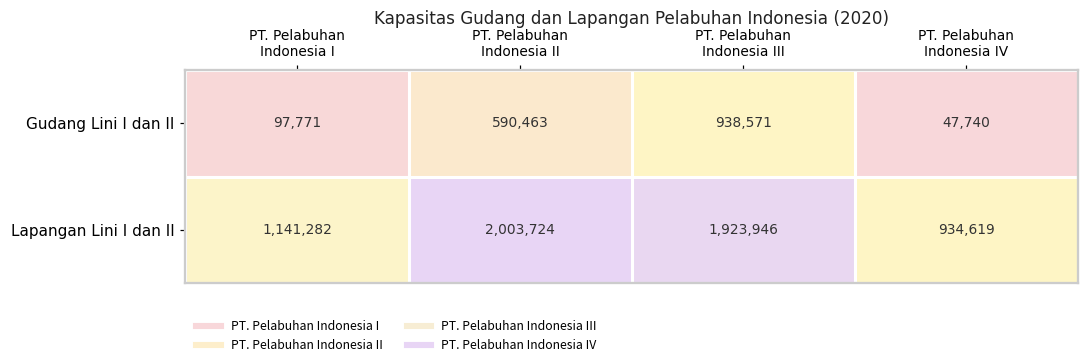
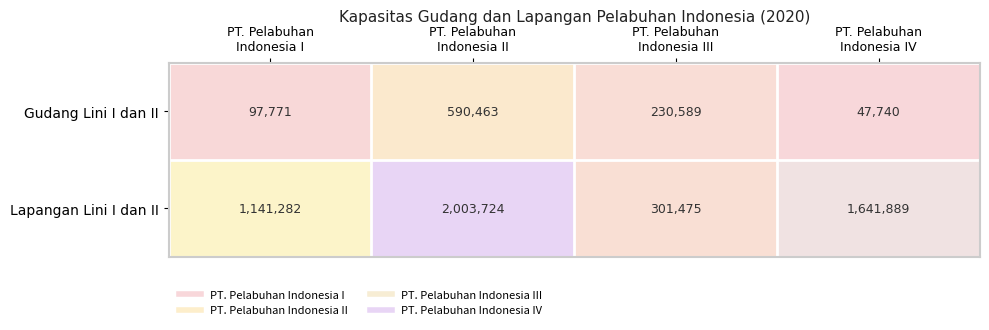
Gudang Lini I dan II, PT. Pelabuhan Indonesia III: 938,571 -> 230,589
Lapangan Lini I dan II, PT. Pelabuhan Indonesia III: 1,923,946 -> 301,475
Lapangan Lini I dan II, PT. Pelabuhan Indonesia IV: 934,619 -> 1,641,889
